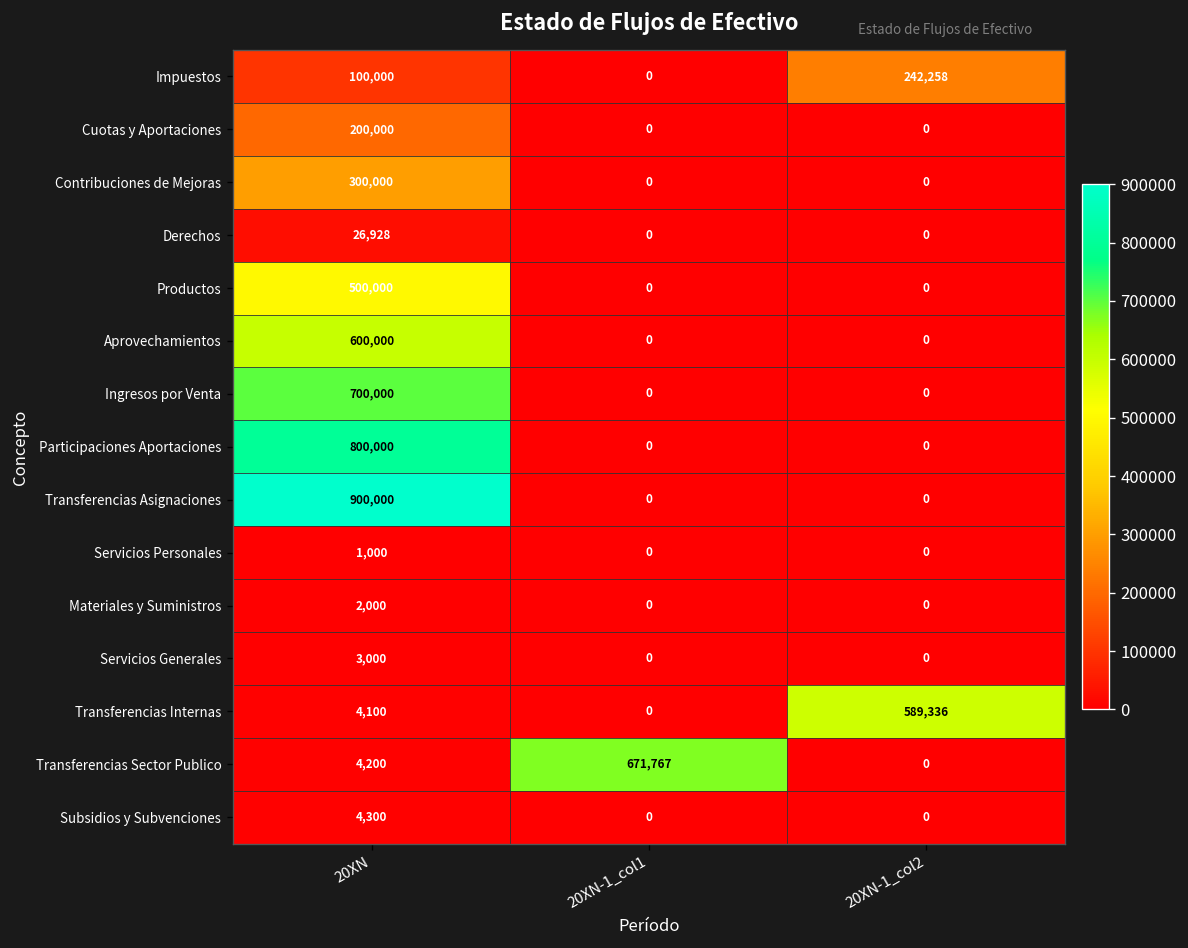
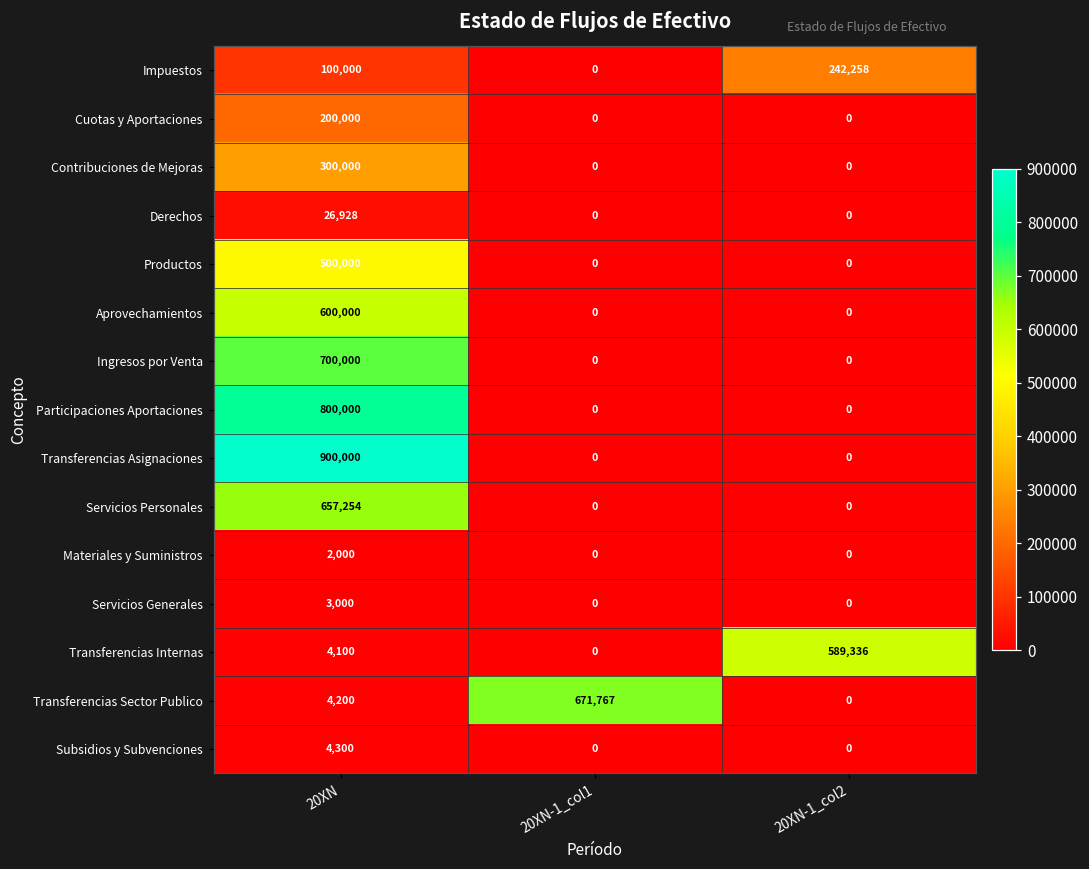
Servicios Personales, 20XN: 1,000 -> 657,254
